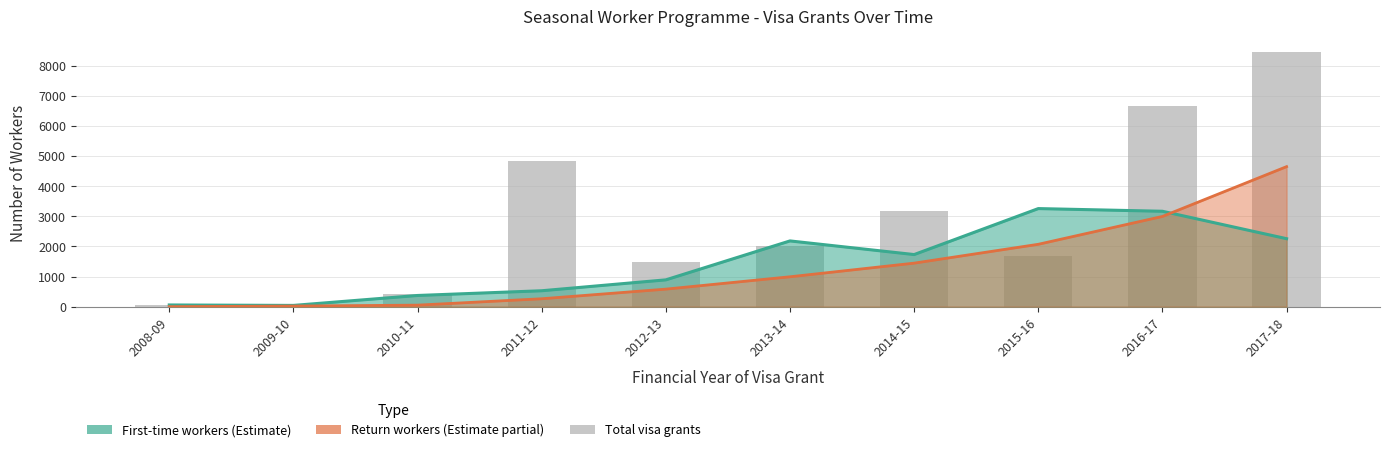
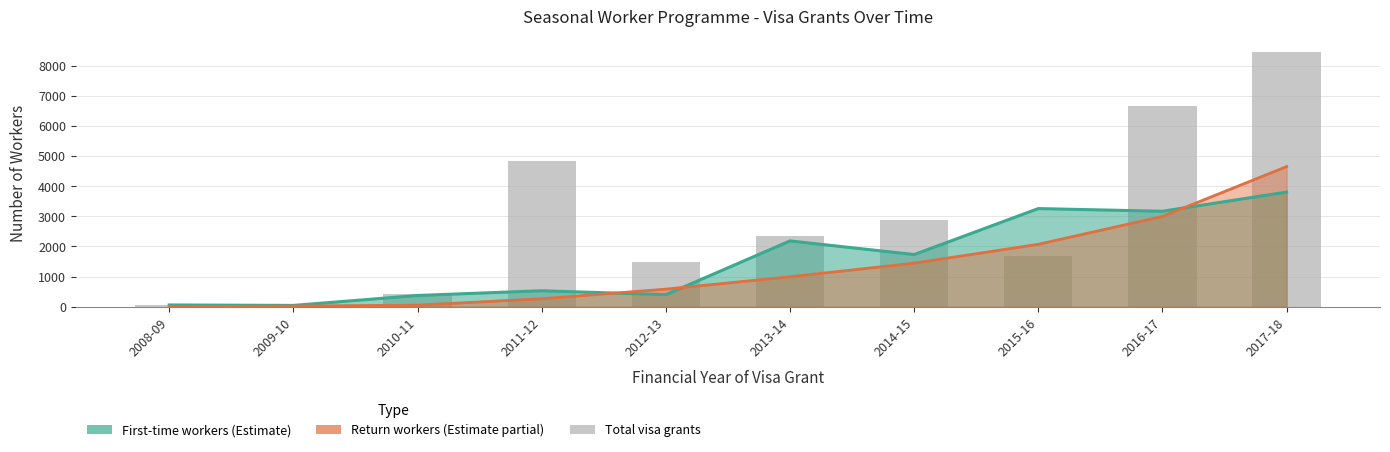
First-time workers (Estimate), 2012-13: 900 -> 400
Total visa grants, 2013-14: 2000 -> 2400
Total visa grants, 2014-15: 3200 -> 2900
First-time workers (Estimate), 2017-18: 2300 -> 3800
